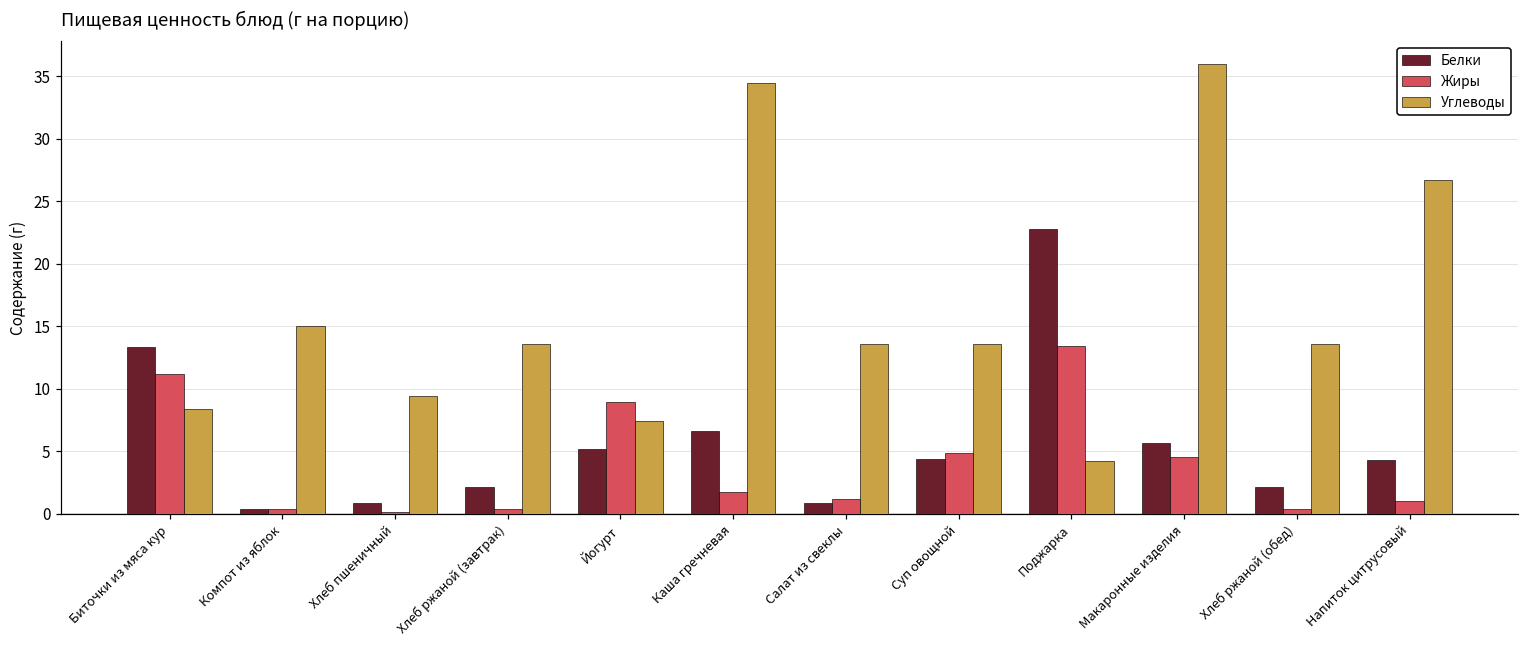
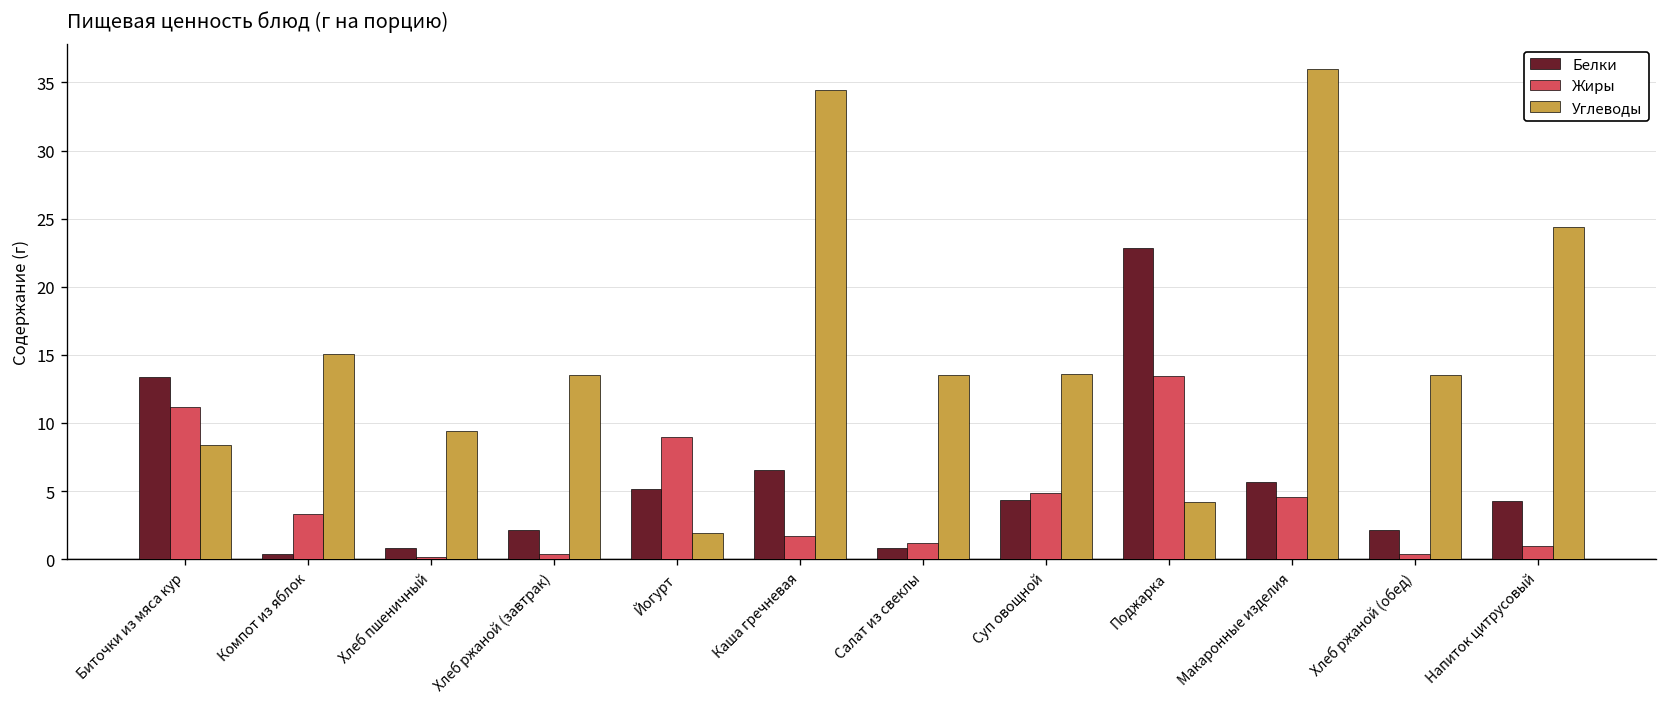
Жиры, Компот из яблок: 0.4 -> 3.3
Углеводы, Йогурт: 7.4 -> 1.9
Углеводы, Напиток цитрусовый: 26.7 -> 24.4
